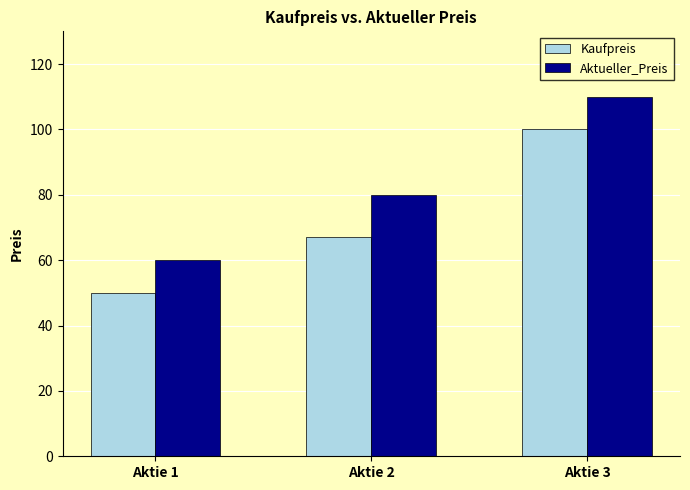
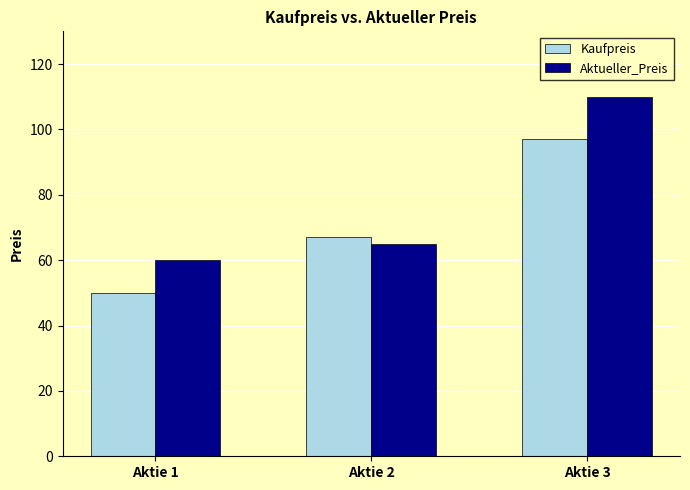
Aktueller_Preis, Aktie 2: 80 -> 65
Kaufpreis, Aktie 3: 100 -> 97
